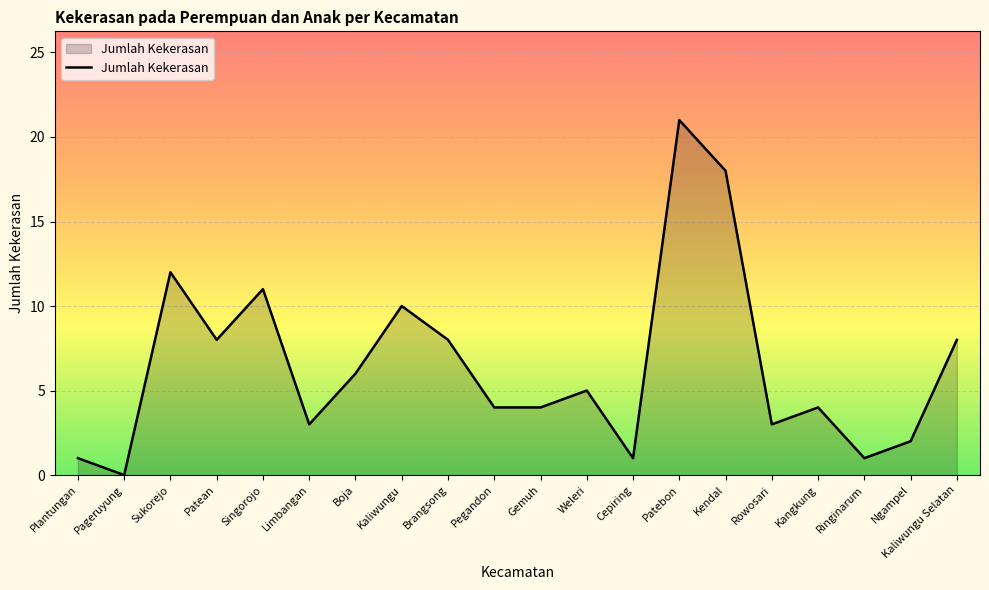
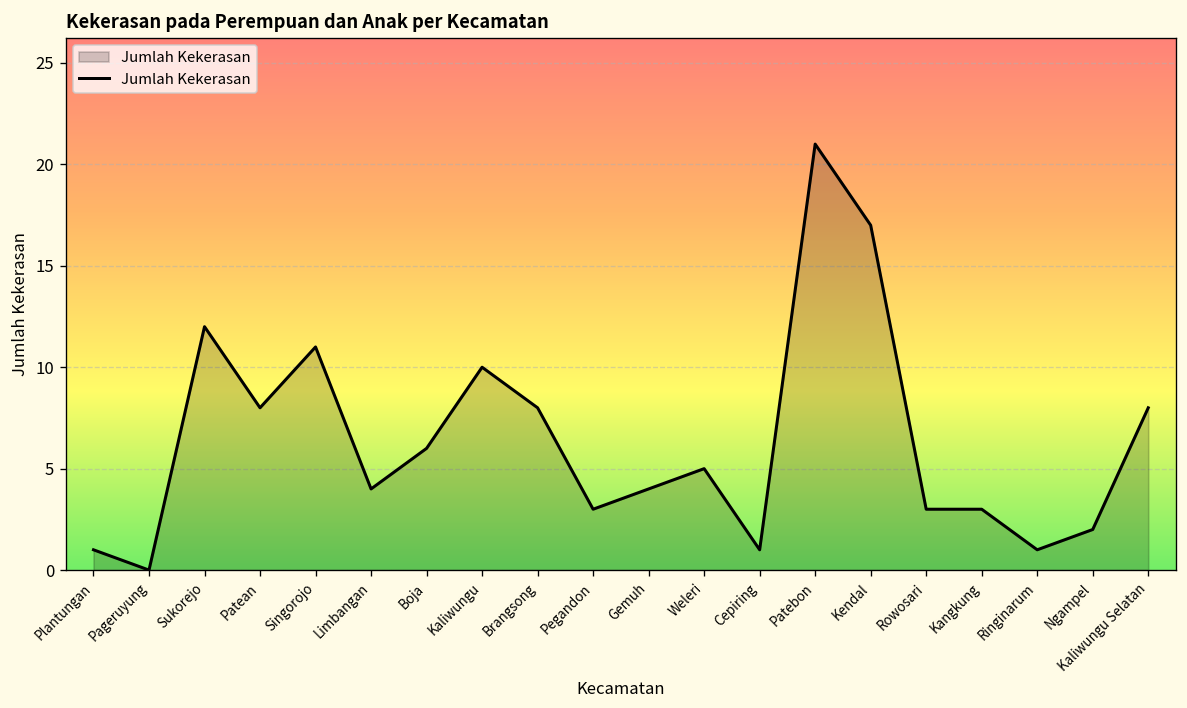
Limbangan: 3 -> 4
Pegandon: 4 -> 3
Kendal: 18 -> 17
Kangkung: 4 -> 3
